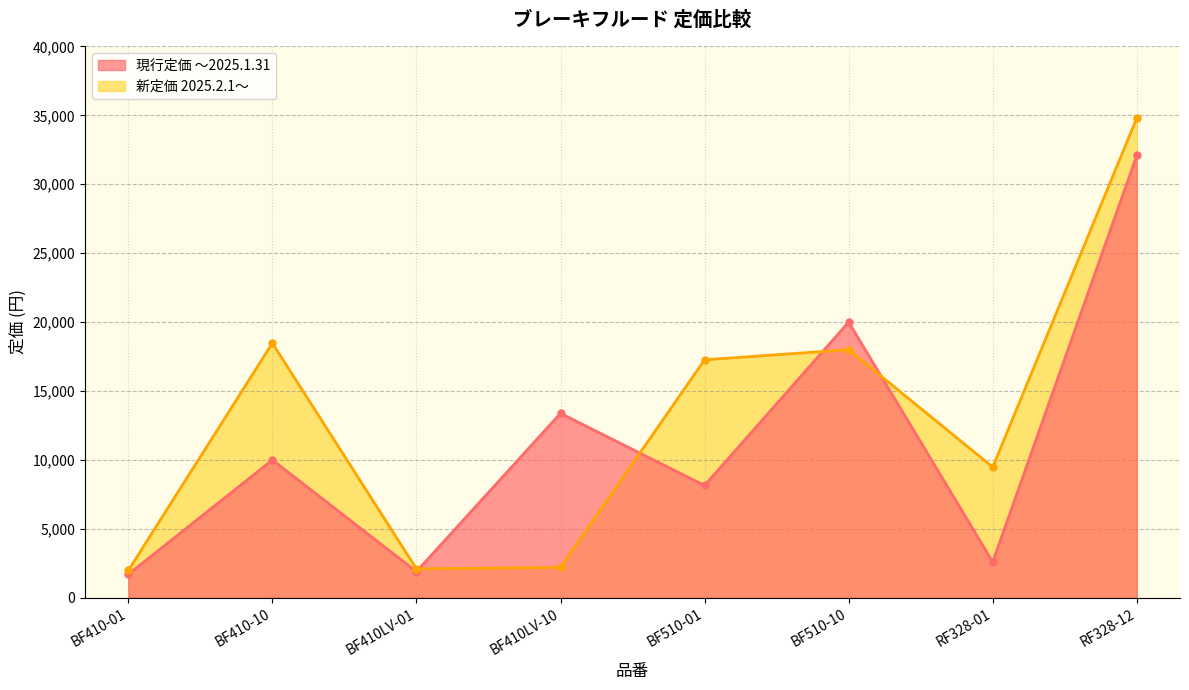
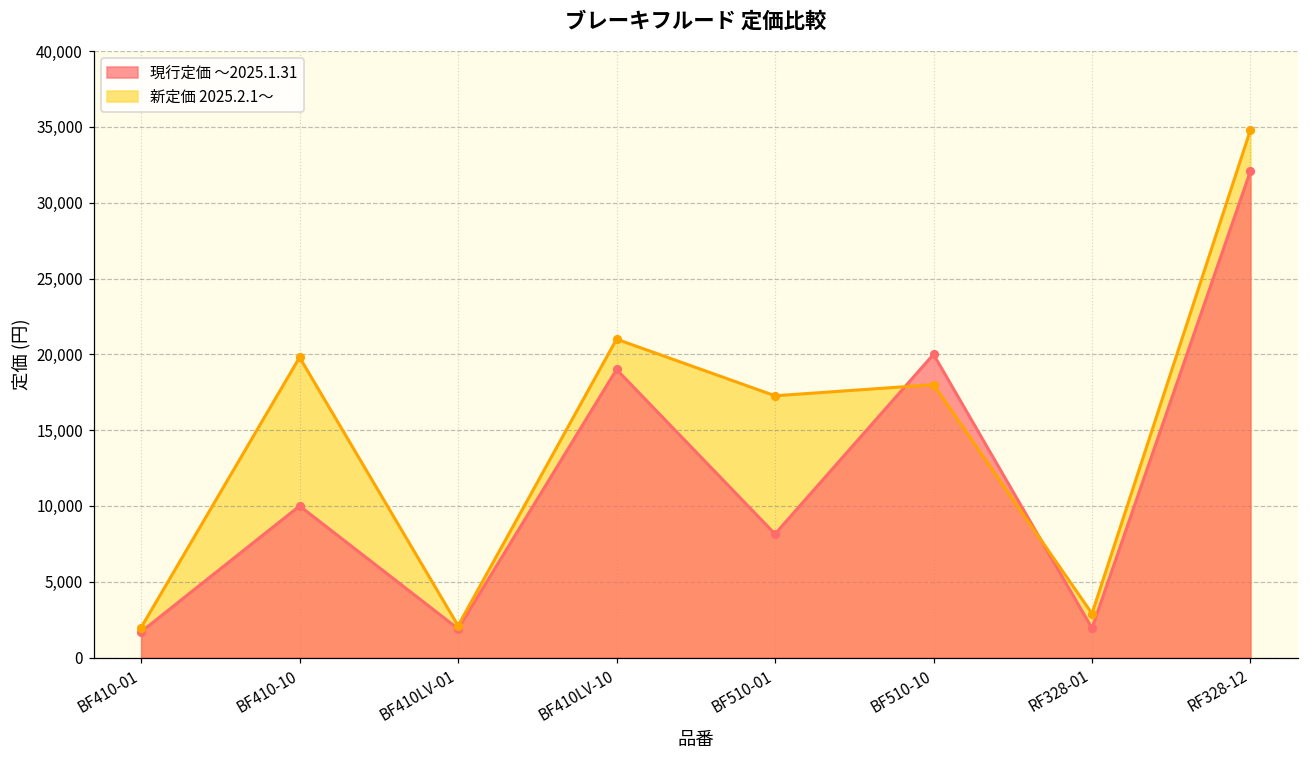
新定価 2025.2.1～, BF410-10: 18,500 -> 19,800
現行定価 ～2025.1.31, BF410LV-10: 13,400 -> 19,000
新定価 2025.2.1～, BF410LV-10: 2,200 -> 21,000
現行定価 ～2025.1.31, RF328-01: 2,600 -> 1,900
新定価 2025.2.1～, RF328-01: 9,500 -> 2,900
